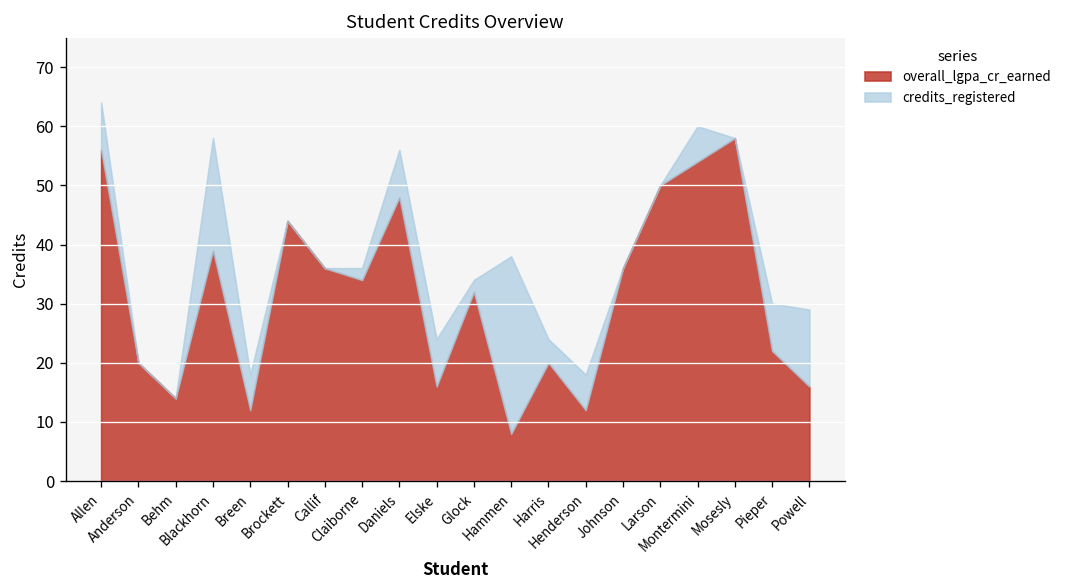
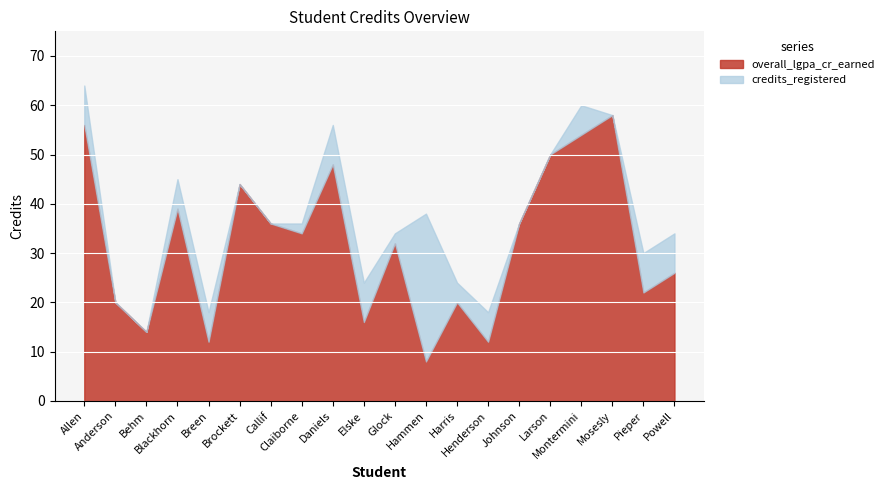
credits_registered, Blackhorn: 19 -> 6
overall_lgpa_cr_earned, Powell: 16 -> 26
credits_registered, Powell: 13 -> 8
